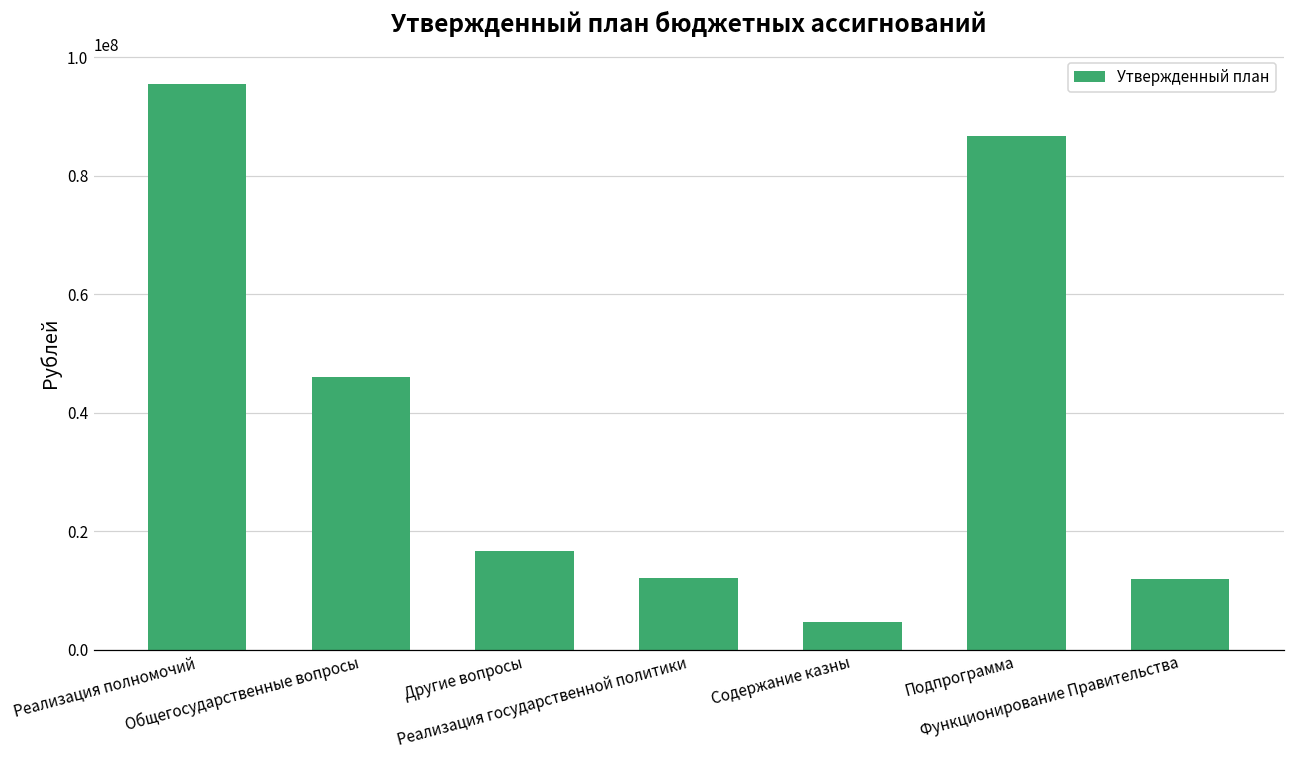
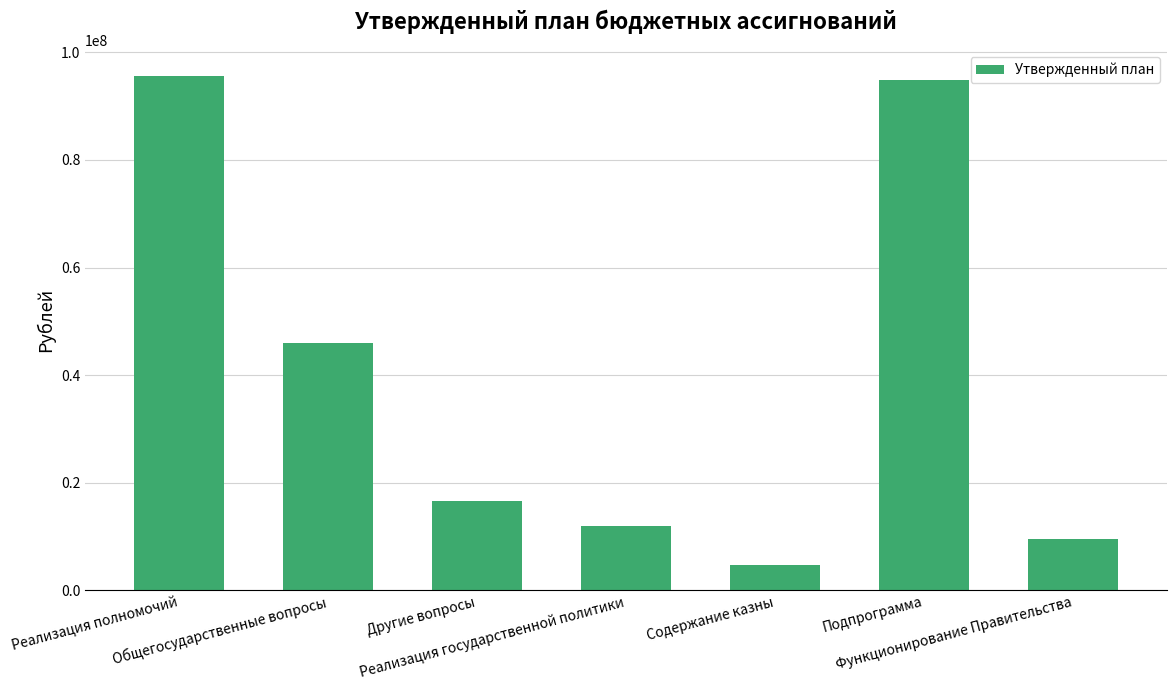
Подпрограмма: 87000000 -> 95000000
Функционирование Правительства: 12000000 -> 10000000
